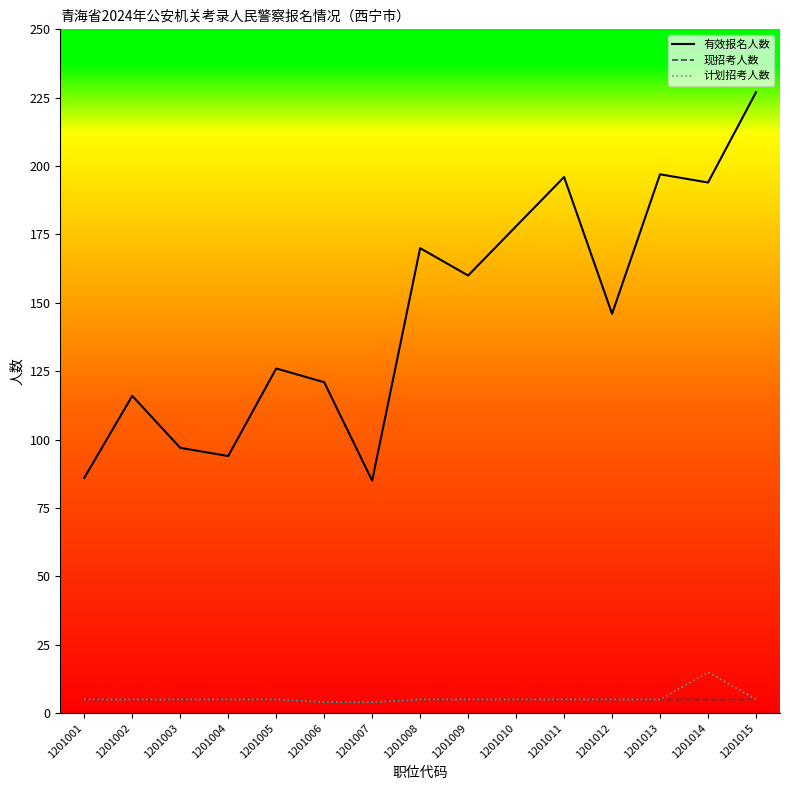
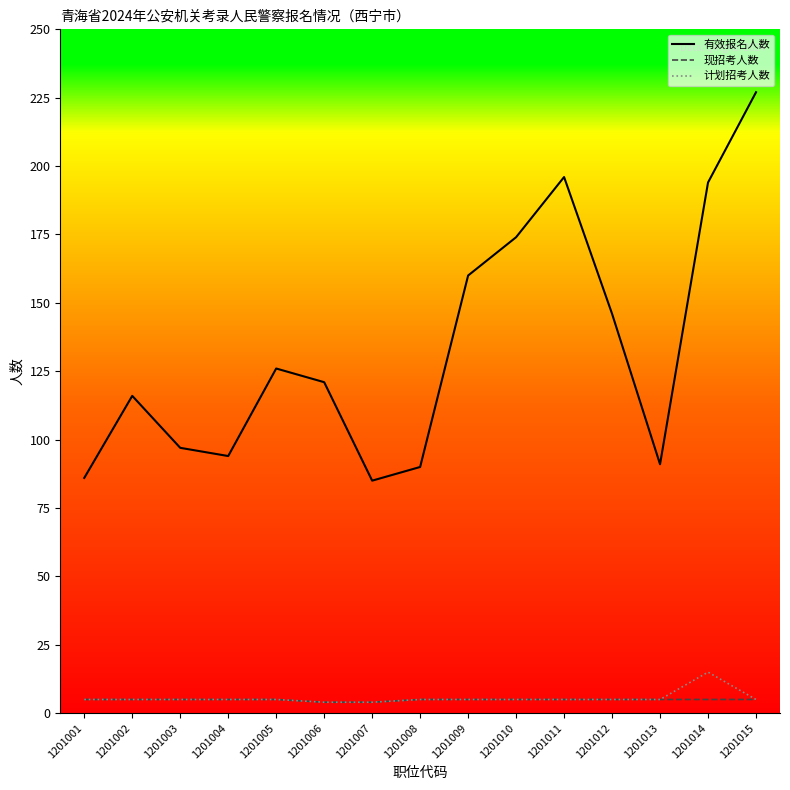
有效报名人数, 1201008: 170 -> 90
有效报名人数, 1201010: 178 -> 174
有效报名人数, 1201013: 197 -> 91
